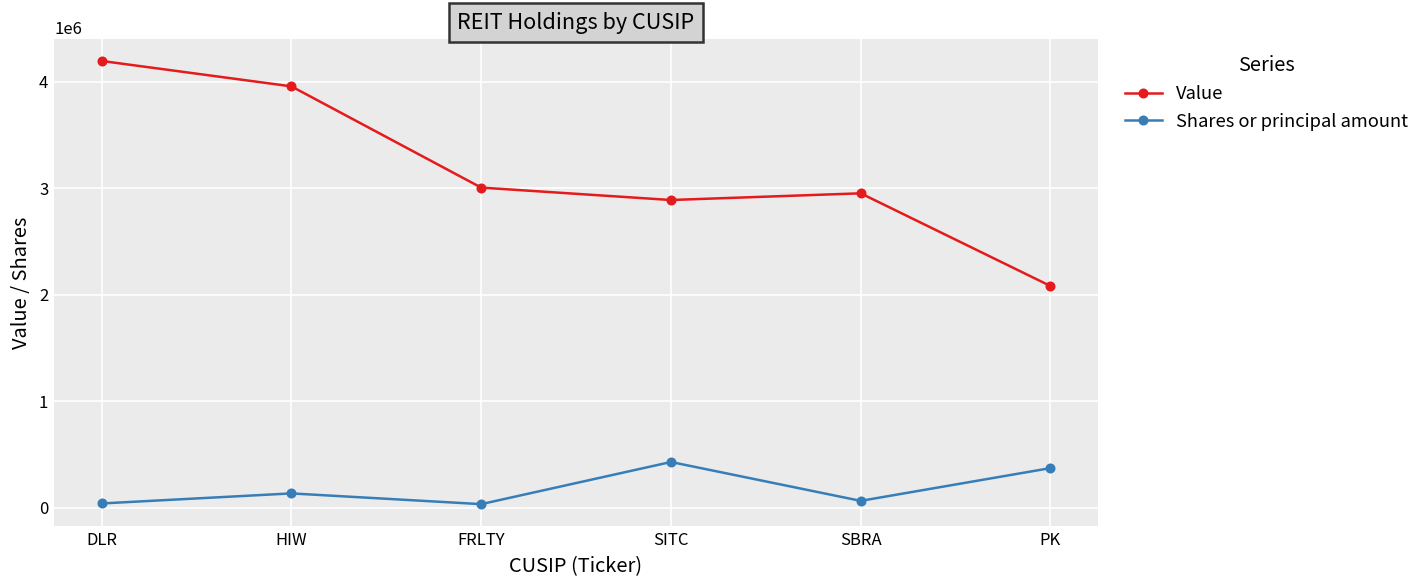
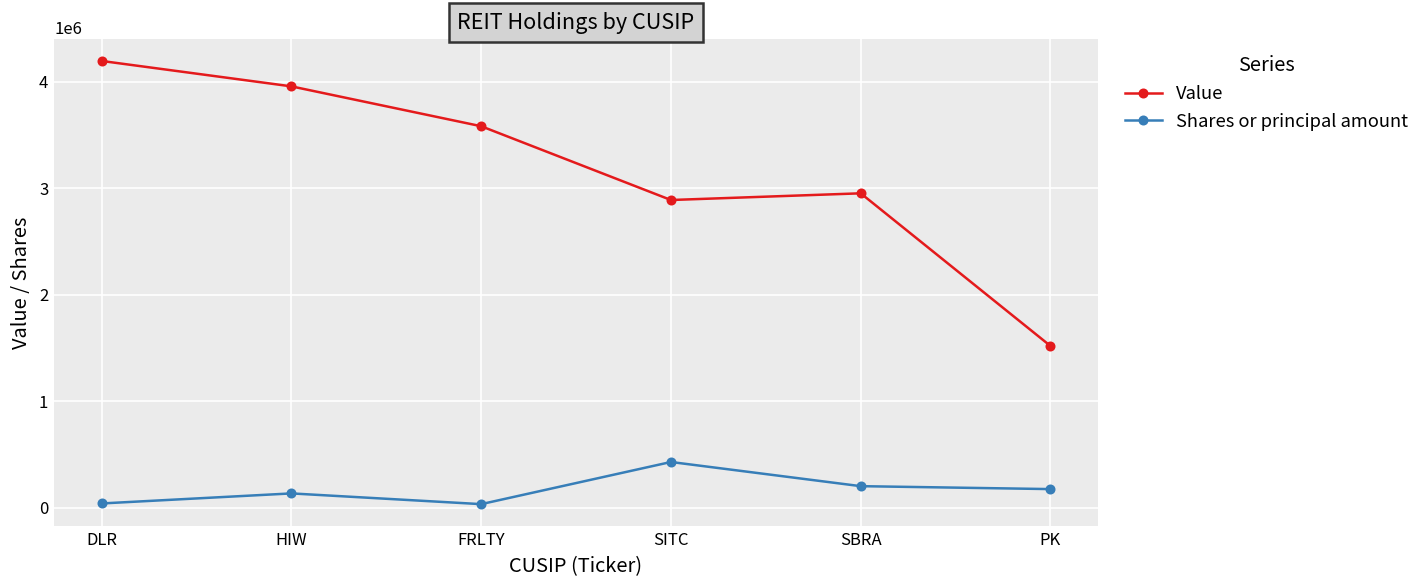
Value, FRLTY: 3000000 -> 3600000
Shares or principal amount, SBRA: 100000 -> 200000
Value, PK: 2100000 -> 1500000
Shares or principal amount, PK: 400000 -> 200000
